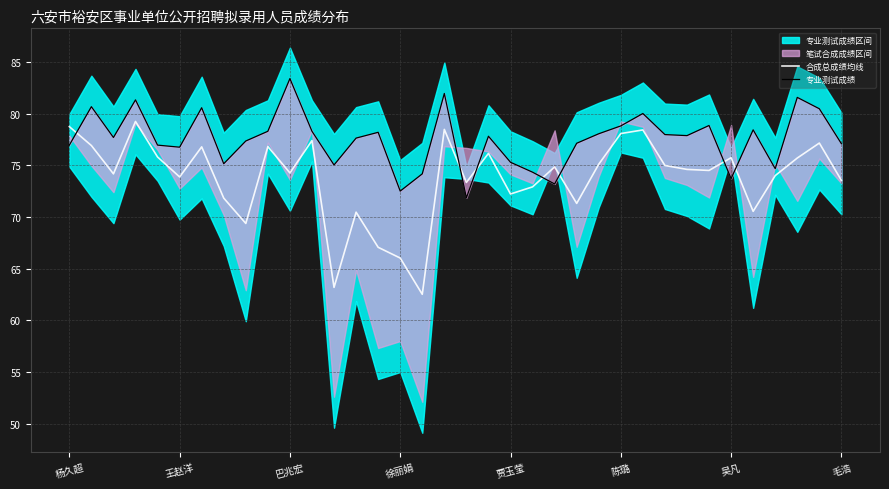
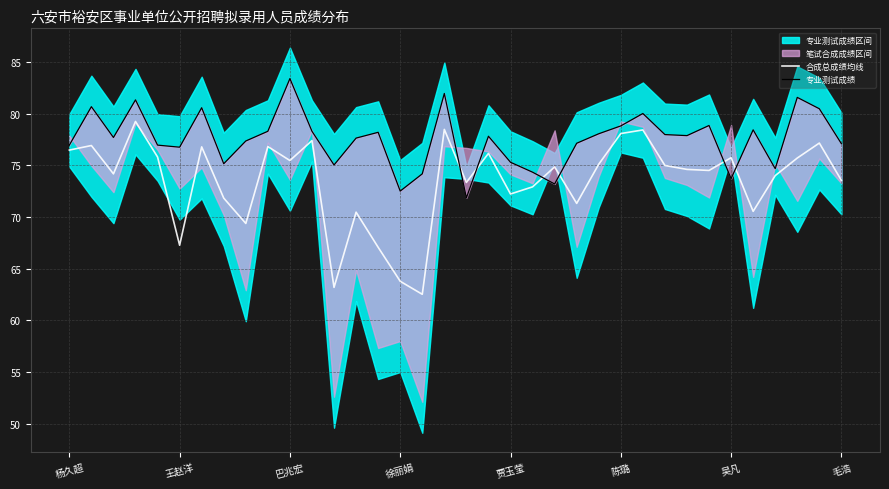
合成总成绩均线, 杨久超: 78.8 -> 76.5
合成总成绩均线, 王赵洋: 73.9 -> 67.3
合成总成绩均线, 巴兆宏: 74.3 -> 75.5
合成总成绩均线, 徐丽娟: 66.0 -> 63.8
